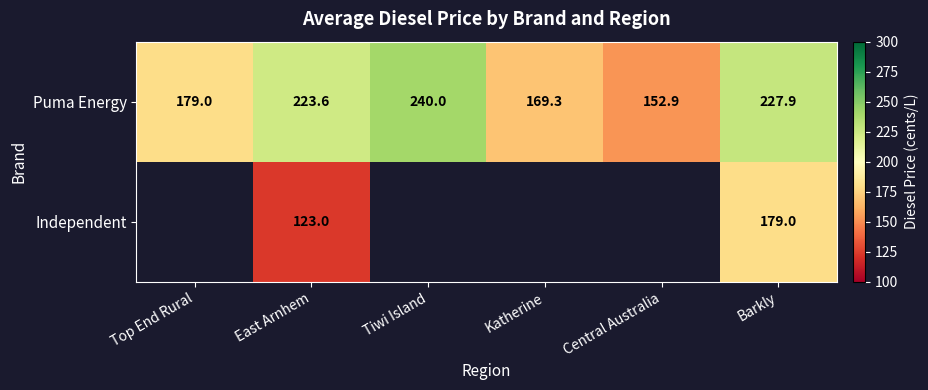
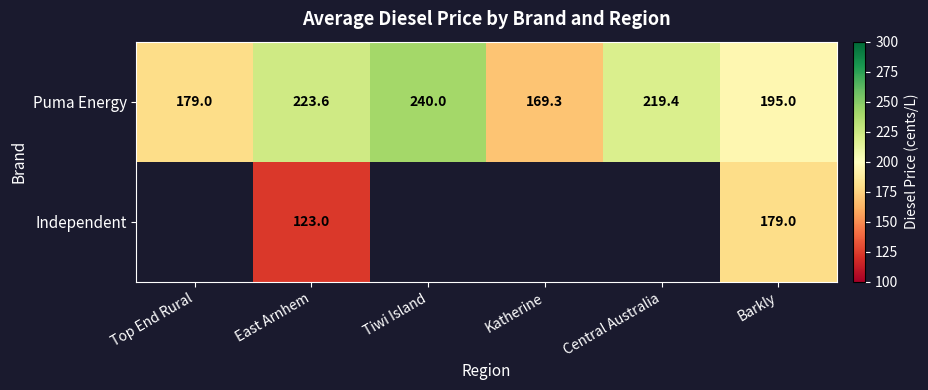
Puma Energy, Central Australia: 152.9 -> 219.4
Puma Energy, Barkly: 227.9 -> 195.0
